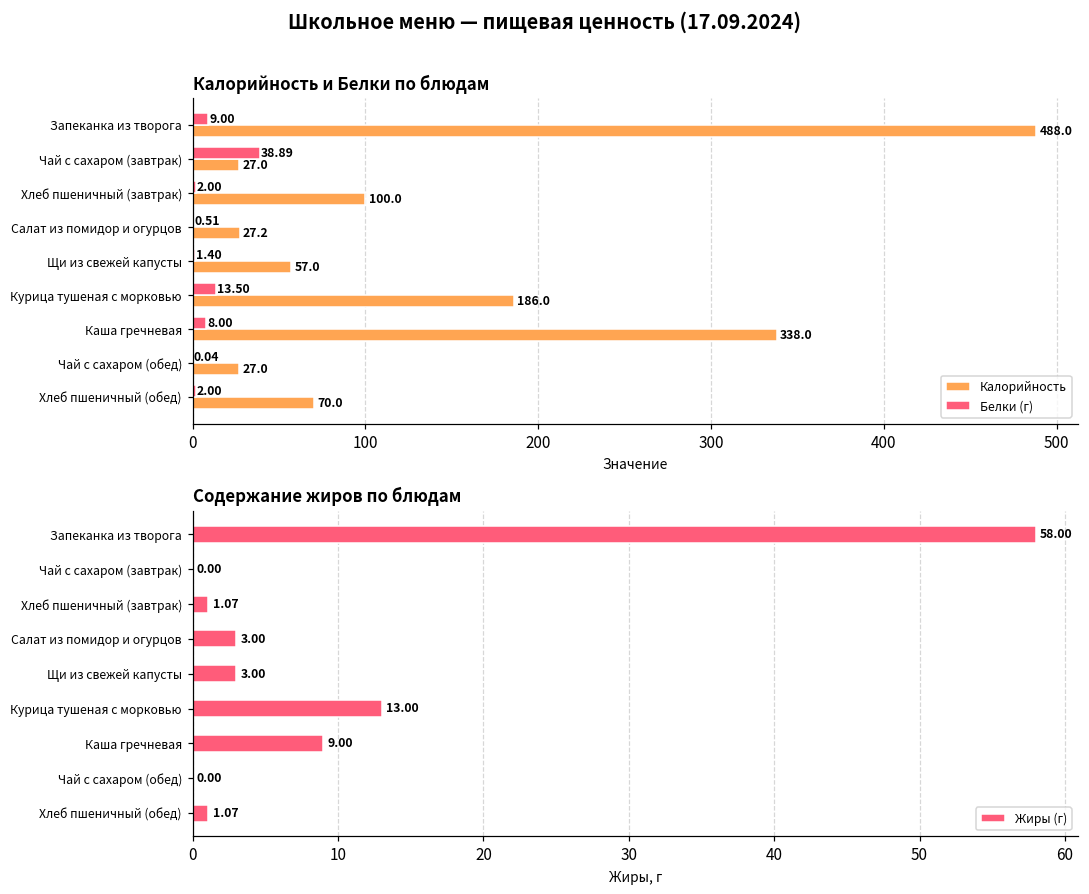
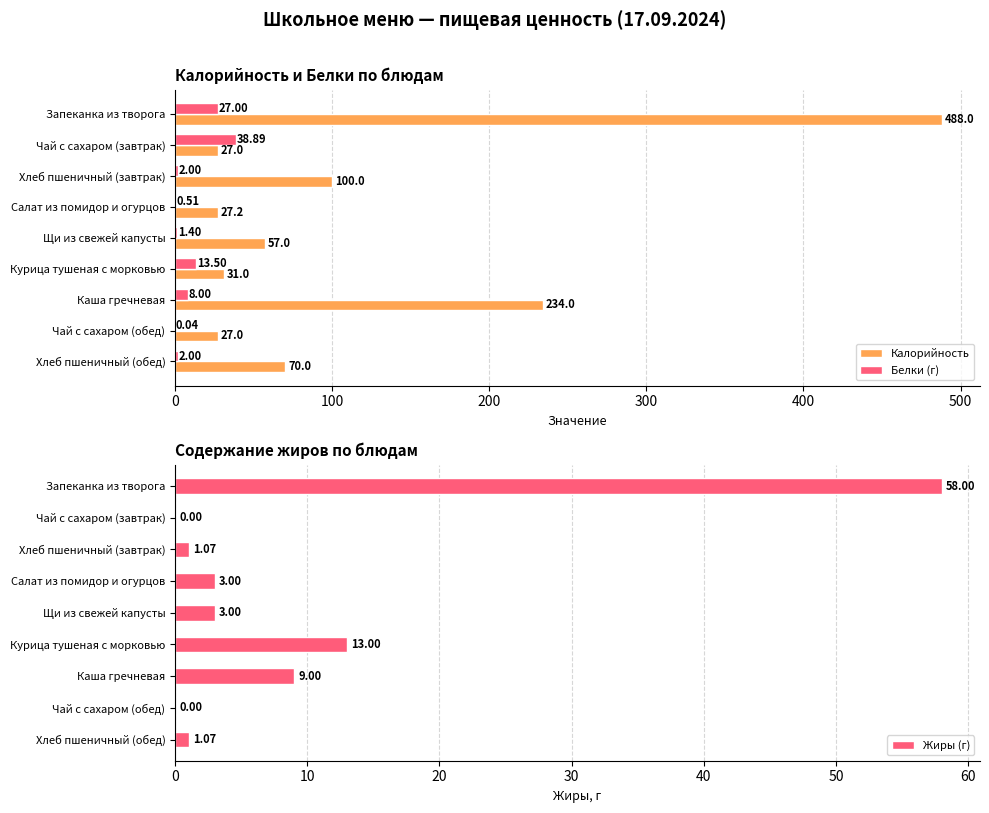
Калорийность и Белки по блюдам, Белки (г), Запеканка из творога: 9.00 -> 27.00
Калорийность и Белки по блюдам, Калорийность, Курица тушеная с морковью: 186.0 -> 31.0
Калорийность и Белки по блюдам, Калорийность, Каша гречневая: 338.0 -> 234.0
